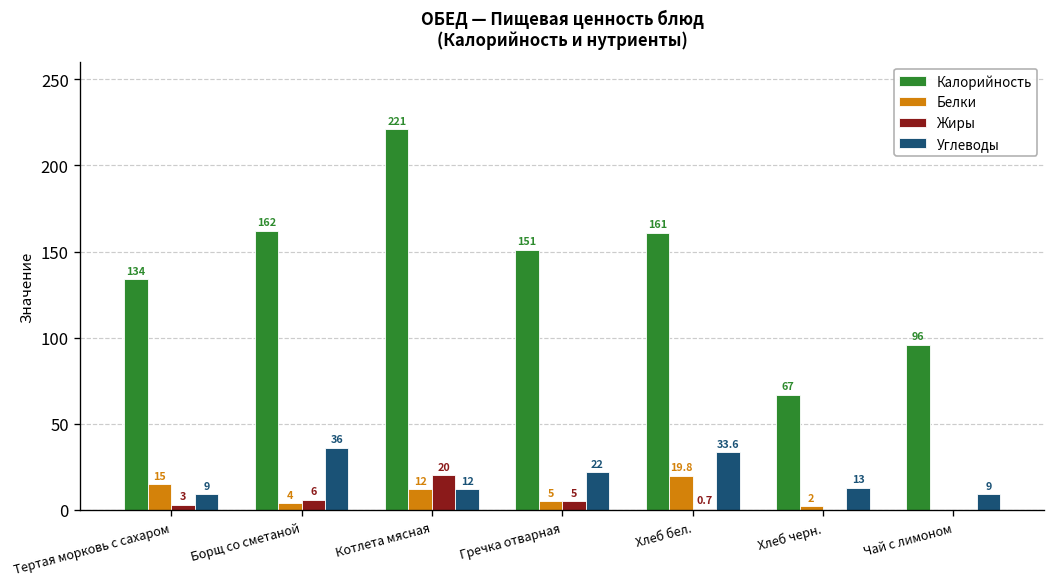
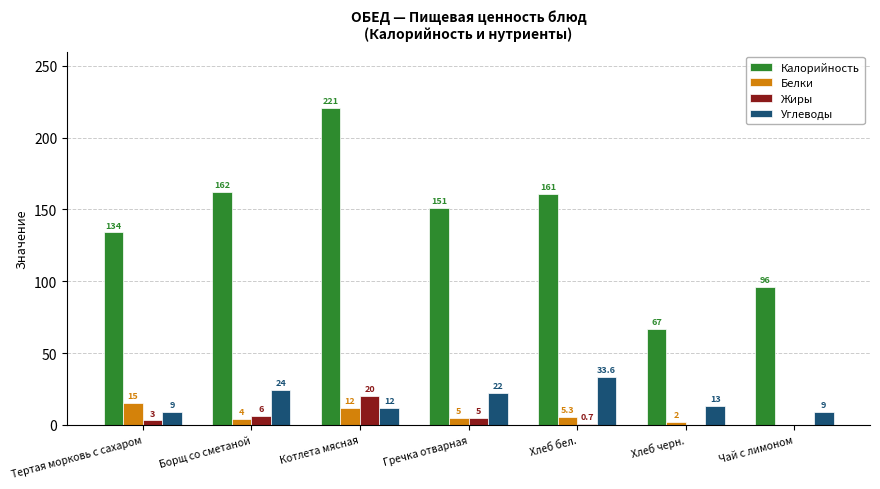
Углеводы, Борщ со сметаной: 36 -> 24
Белки, Хлеб бел.: 19.8 -> 5.3
